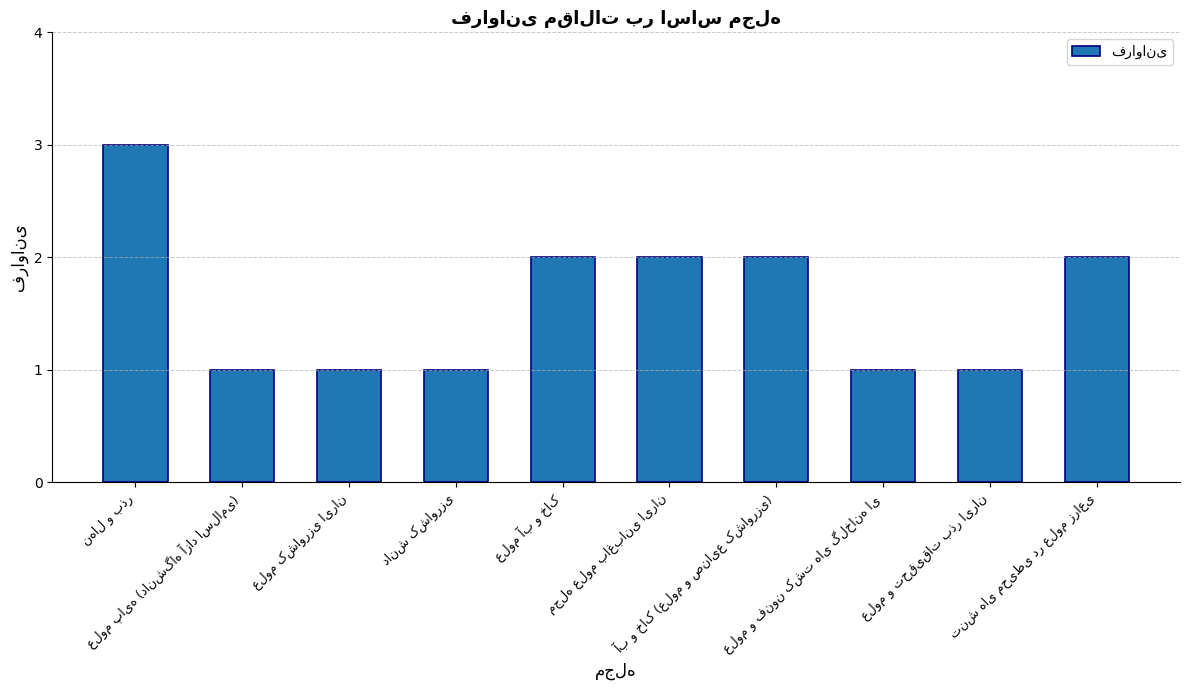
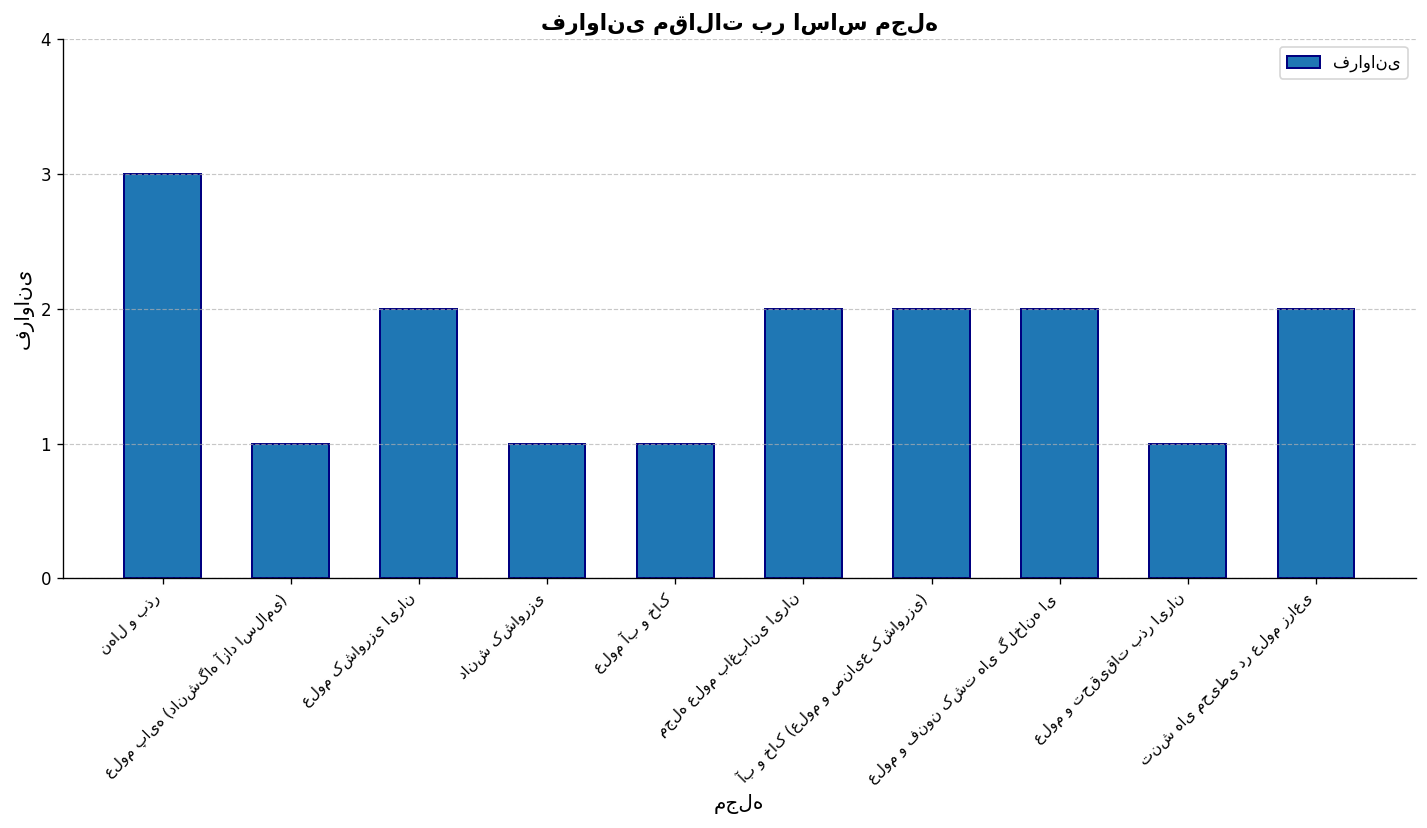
علوم کشاورزی ایران: 1 -> 2
علوم آب و خاک: 2 -> 1
علوم و فنون کشت های گلخانه ای: 1 -> 2
